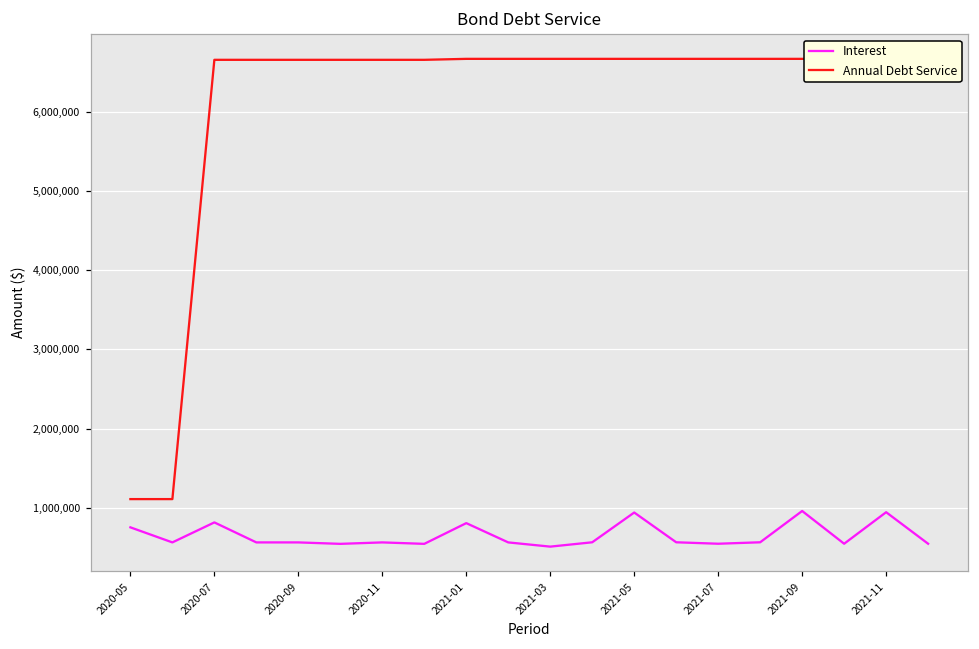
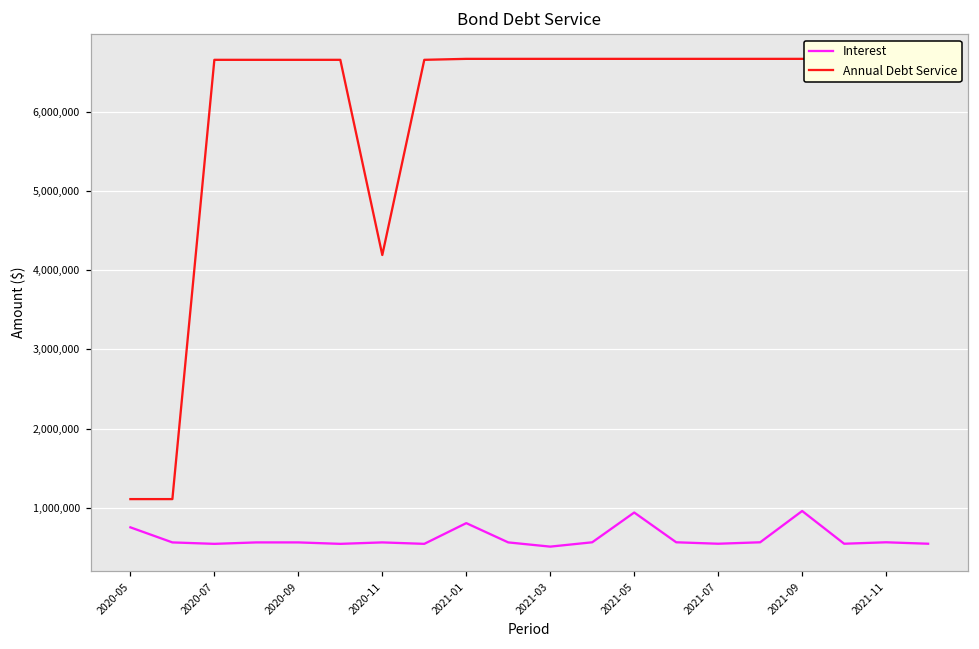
Interest, 2020-07: 800,000 -> 500,000
Annual Debt Service, 2020-11: 6,700,000 -> 4,200,000
Interest, 2021-11: 900,000 -> 600,000
